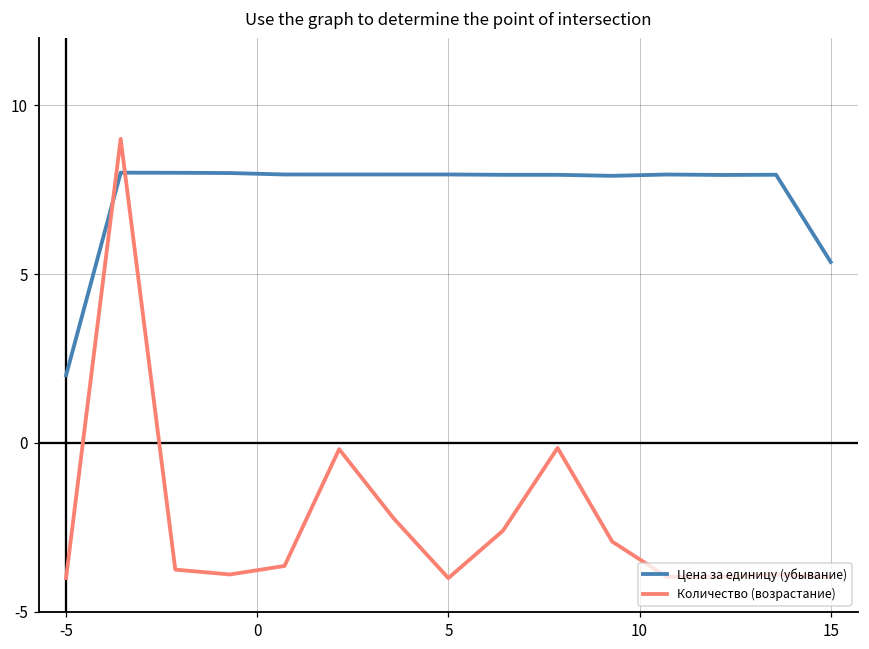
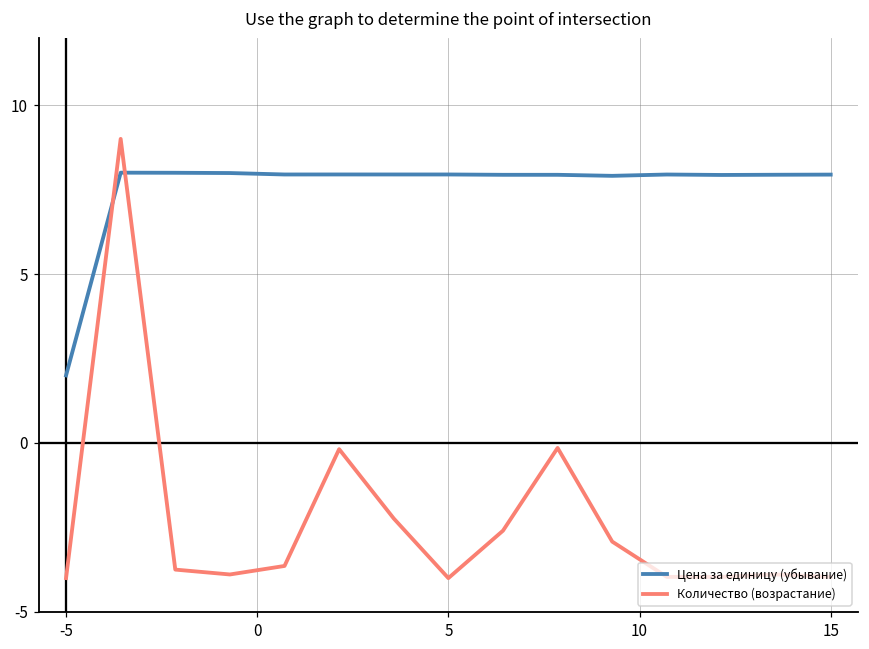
Цена за единицу (убывание), 15: 5.4 -> 7.9
